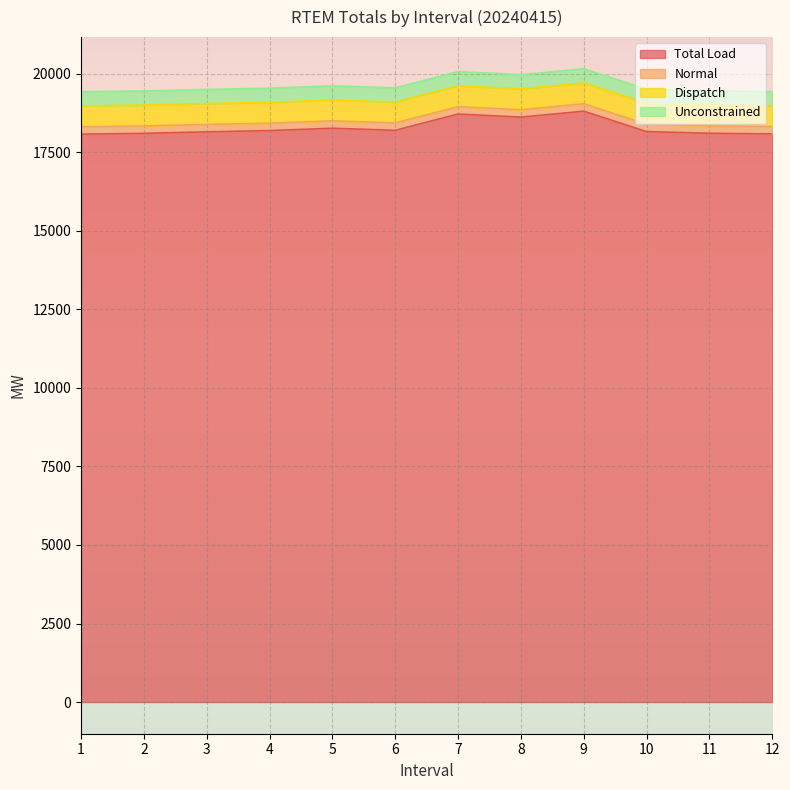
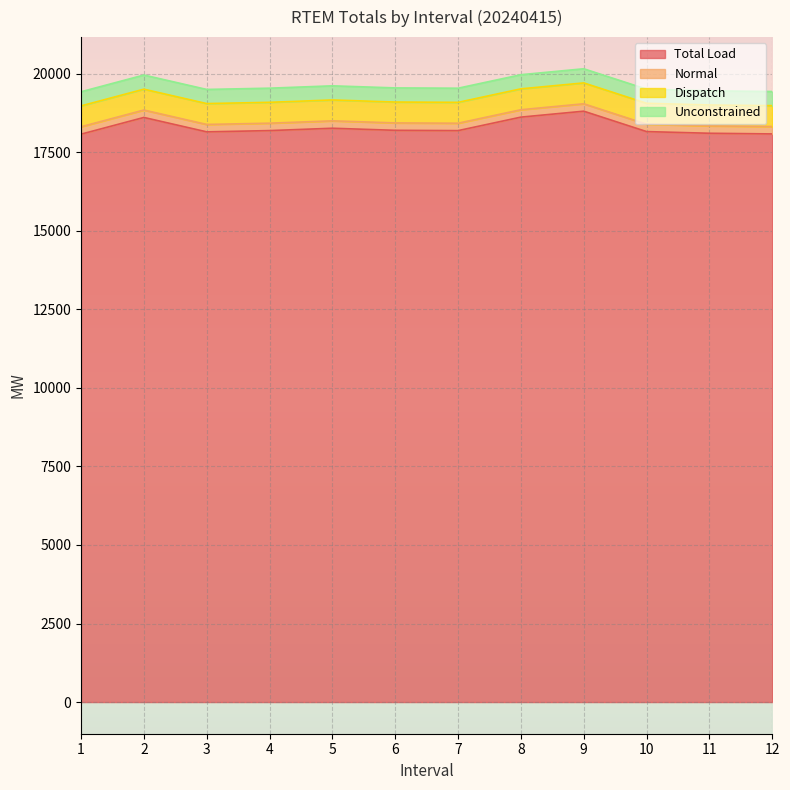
Total Load, 2: 18100 -> 18600
Total Load, 7: 18700 -> 18200
